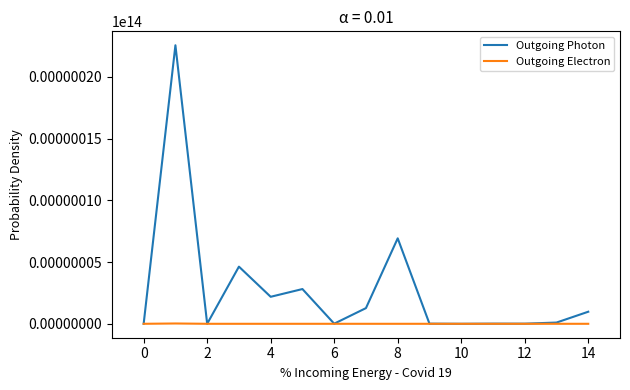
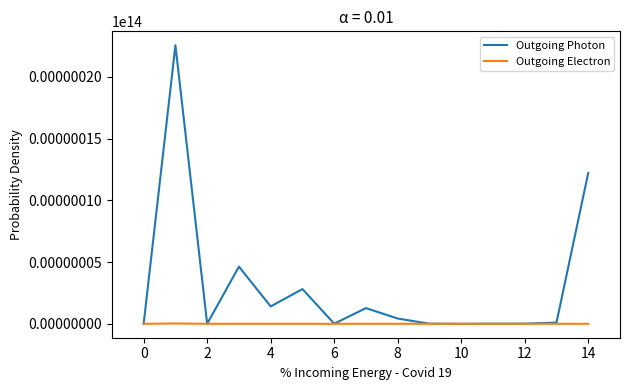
Outgoing Photon, 4: 2200000 -> 1400000
Outgoing Photon, 8: 6900000 -> 400000
Outgoing Photon, 14: 1000000 -> 12200000
